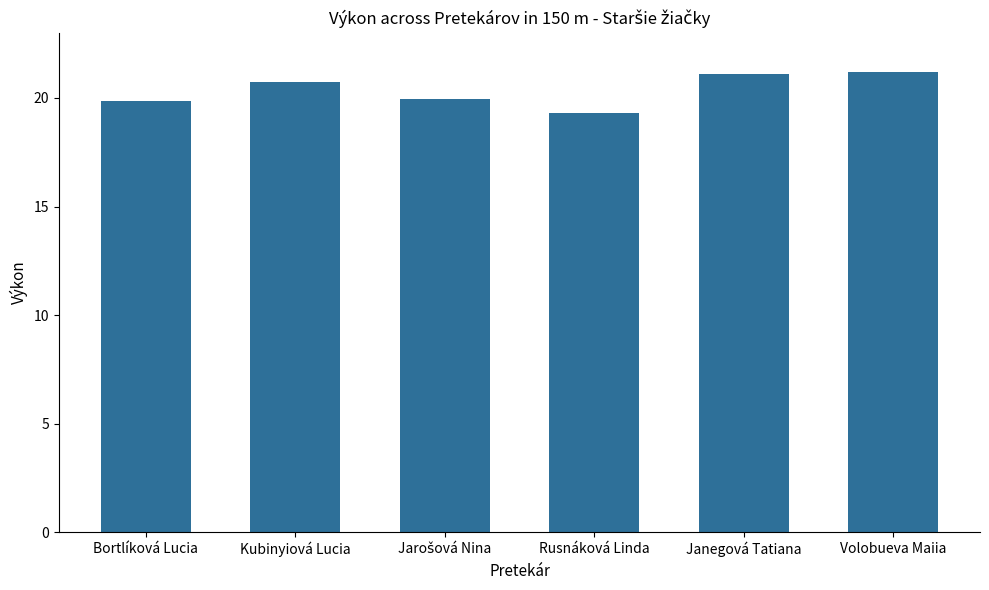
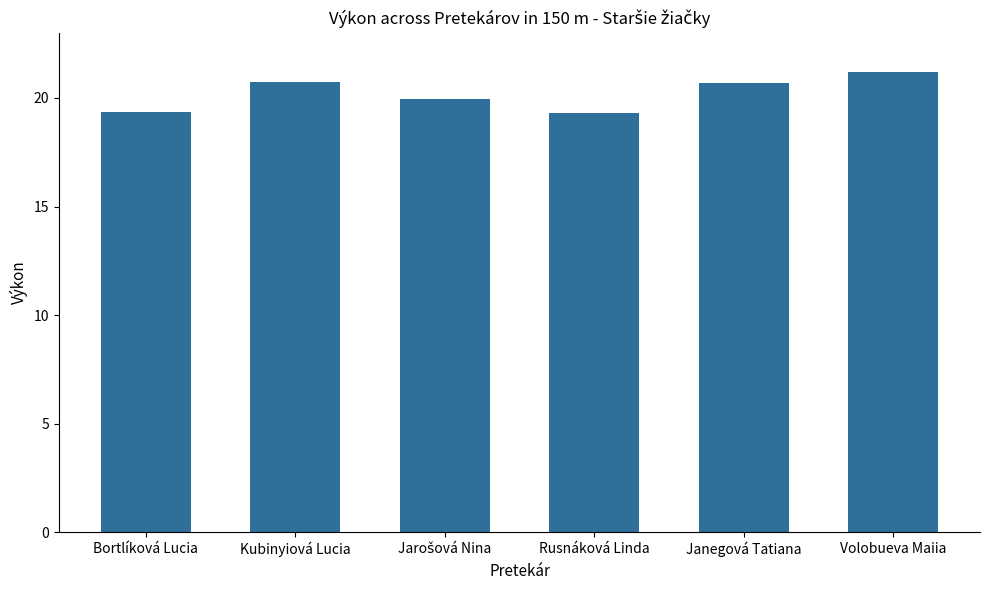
Bortlíková Lucia: 19.9 -> 19.4
Janegová Tatiana: 21.1 -> 20.7
